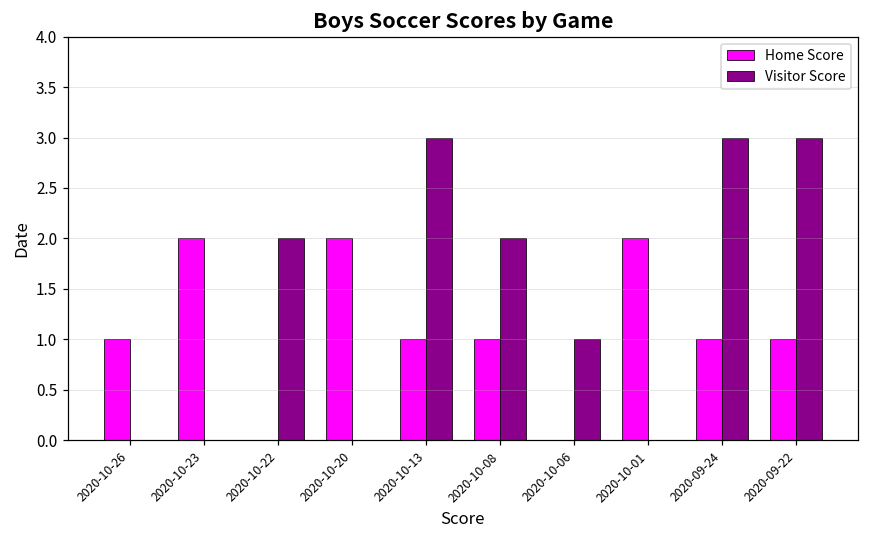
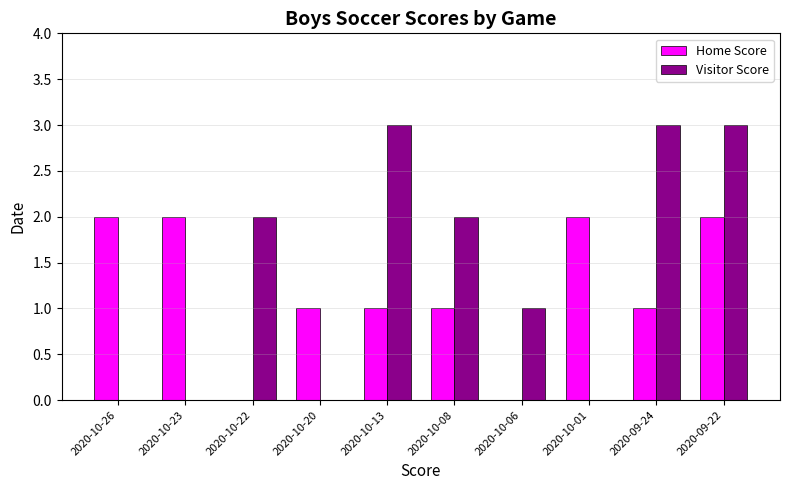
Home Score, 2020-10-26: 1 -> 2
Home Score, 2020-10-20: 2 -> 1
Home Score, 2020-09-22: 1 -> 2
